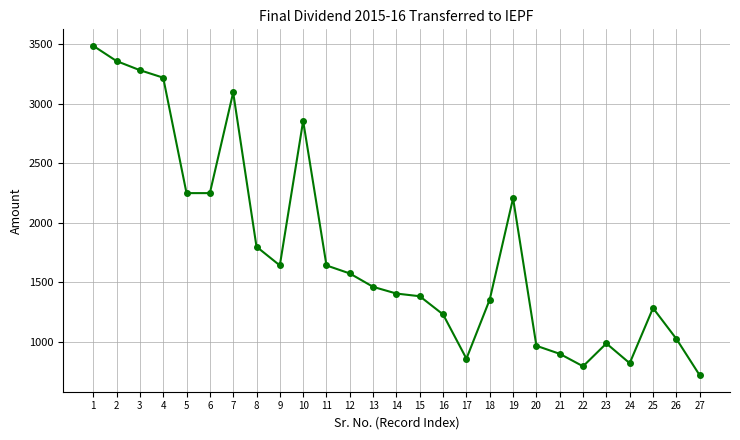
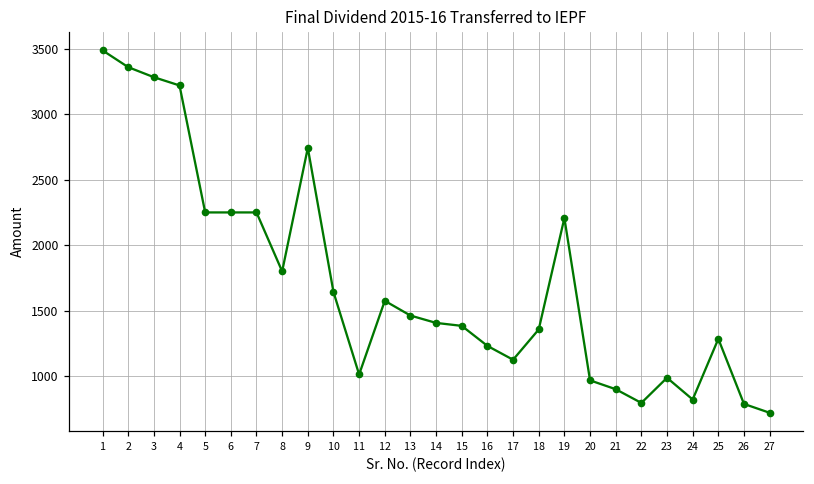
7: 3100 -> 2250
9: 1640 -> 2740
10: 2860 -> 1640
11: 1640 -> 1010
17: 860 -> 1130
26: 1030 -> 790
